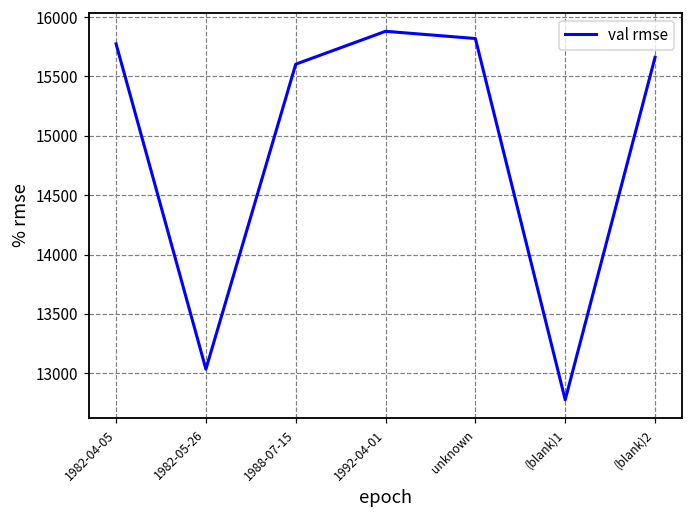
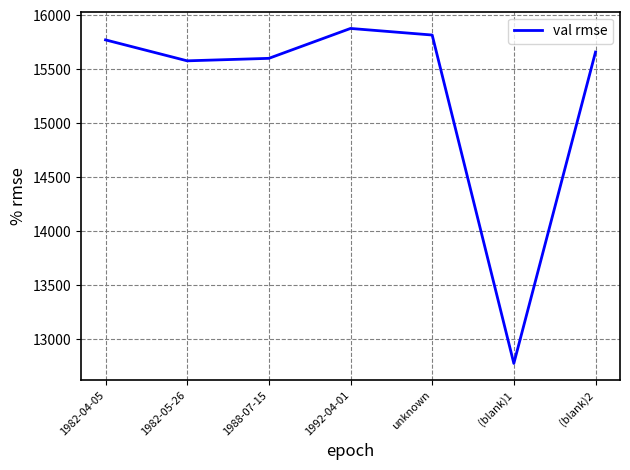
1982-05-26: 13040 -> 15580
